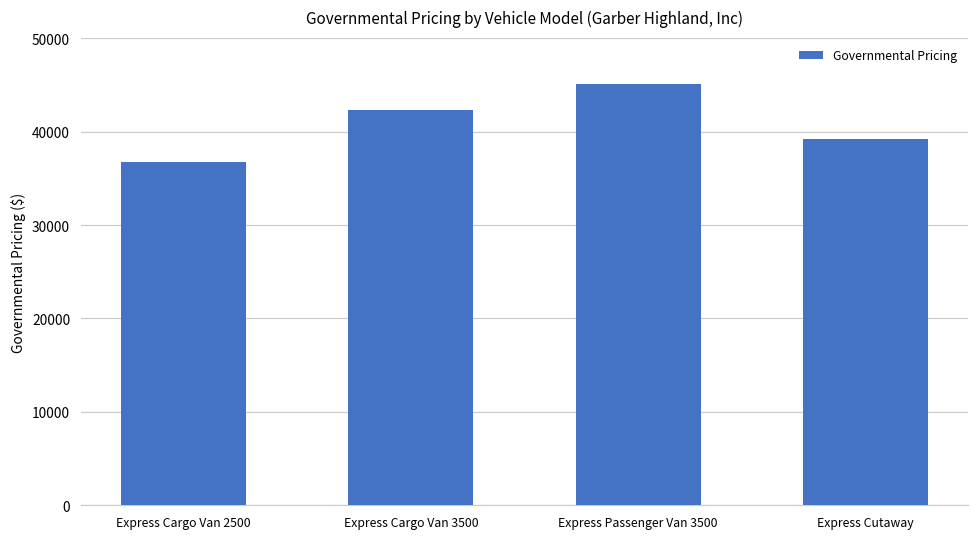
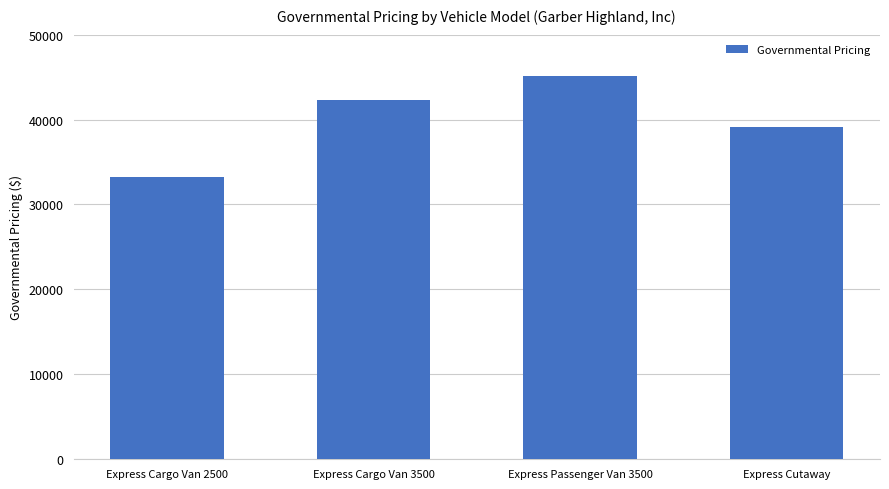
Express Cargo Van 2500: 37000 -> 33000
